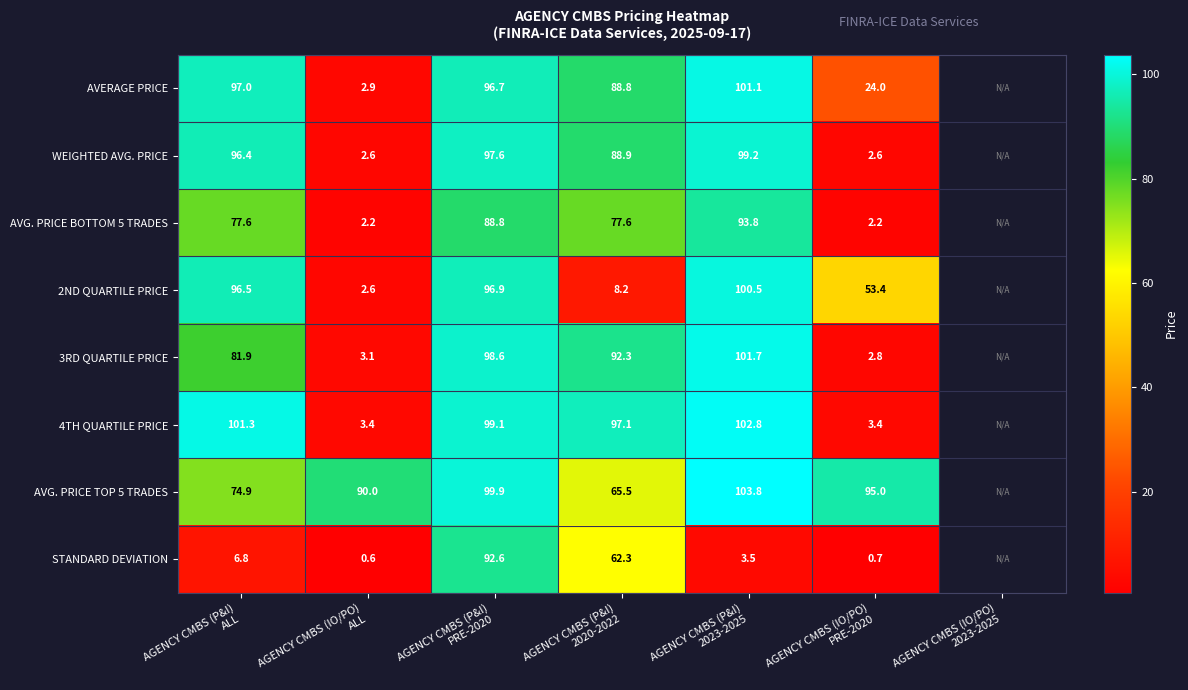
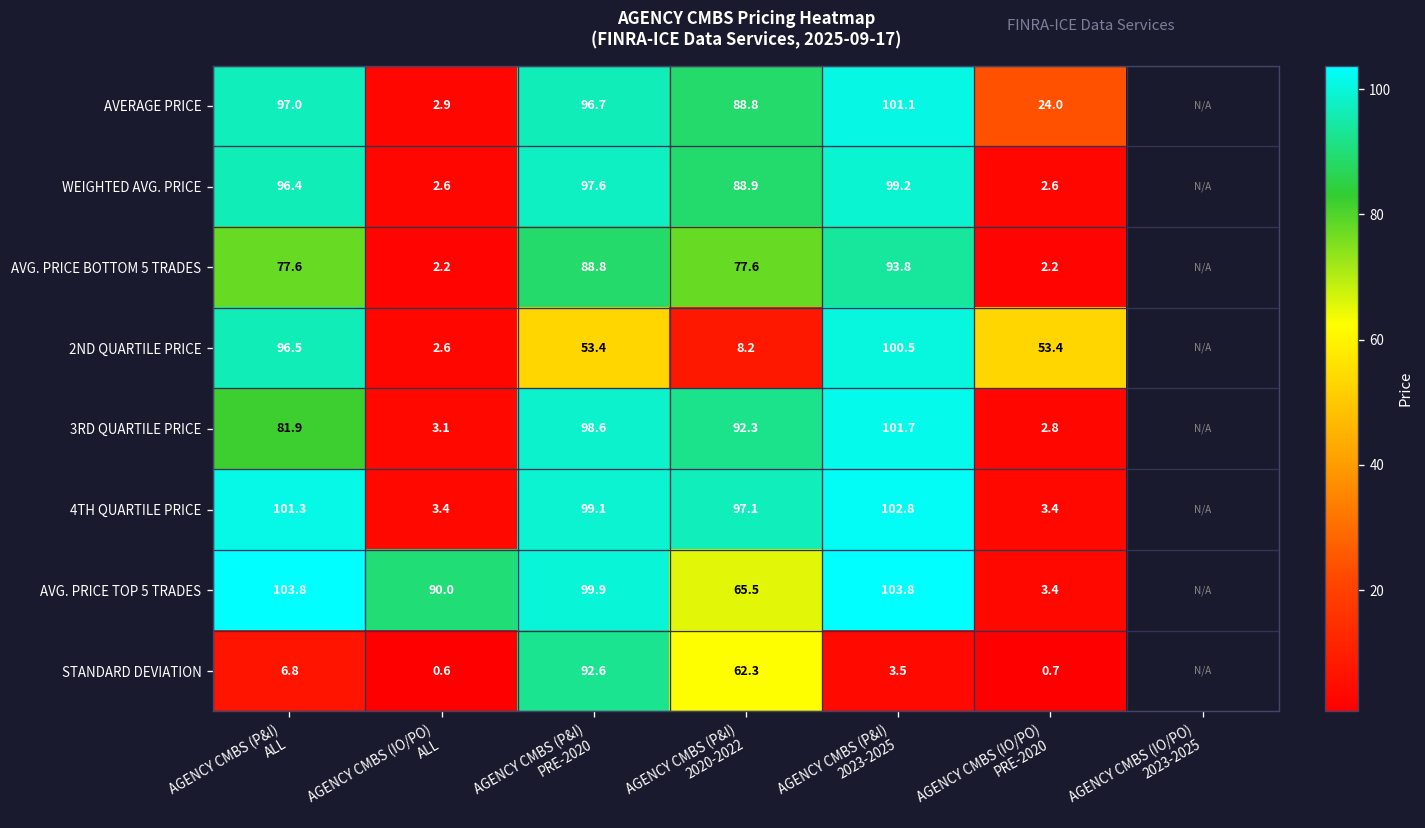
2ND QUARTILE PRICE, AGENCY CMBS (P&I) PRE-2020: 96.9 -> 53.4
AVG. PRICE TOP 5 TRADES, AGENCY CMBS (P&I) ALL: 74.9 -> 103.8
AVG. PRICE TOP 5 TRADES, AGENCY CMBS (IO/PO) PRE-2020: 95.0 -> 3.4
